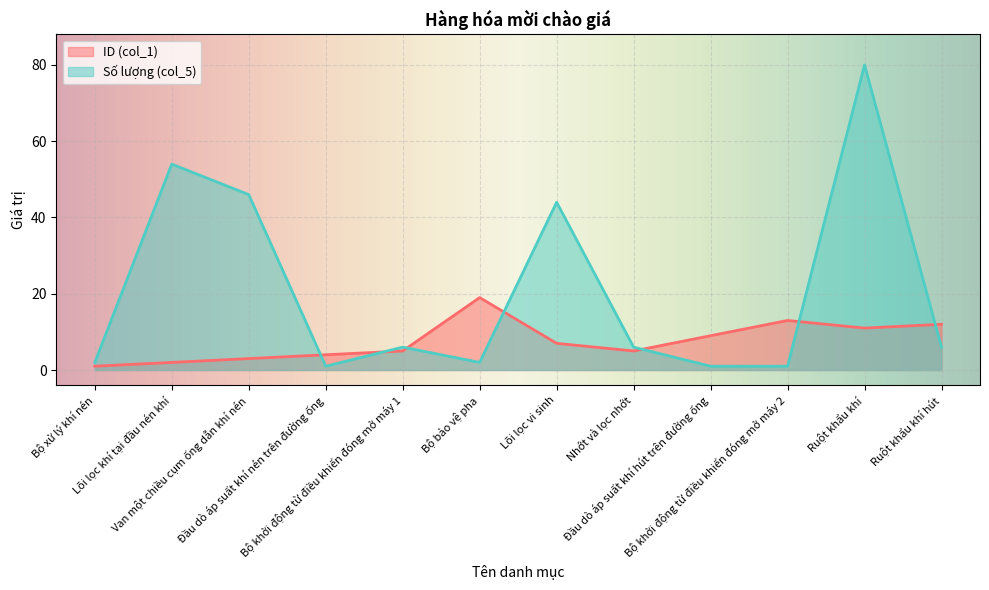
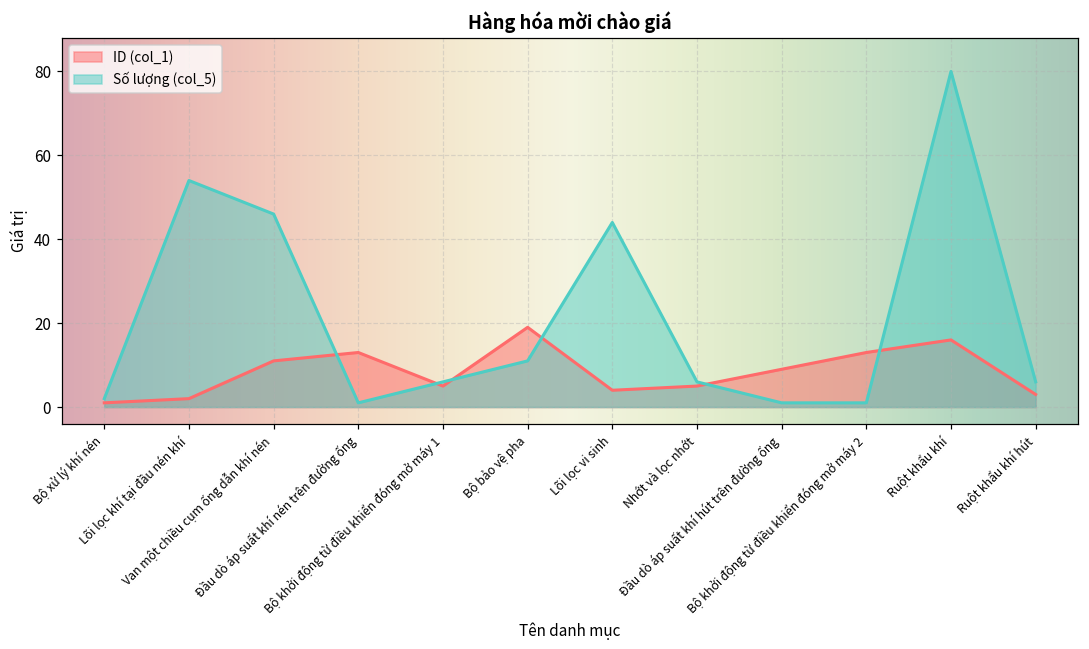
ID (col_1), Van một chiều cụm ống dẫn khí nén: 3 -> 11
ID (col_1), Đầu dò áp suất khí nén trên đường ống: 4 -> 13
Số lượng (col_5), Bộ bảo vệ pha: 2 -> 11
ID (col_1), Lõi lọc vi sinh: 7 -> 4
ID (col_1), Ruột khẩu khí: 11 -> 16
ID (col_1), Ruột khẩu khí hút: 12 -> 3
